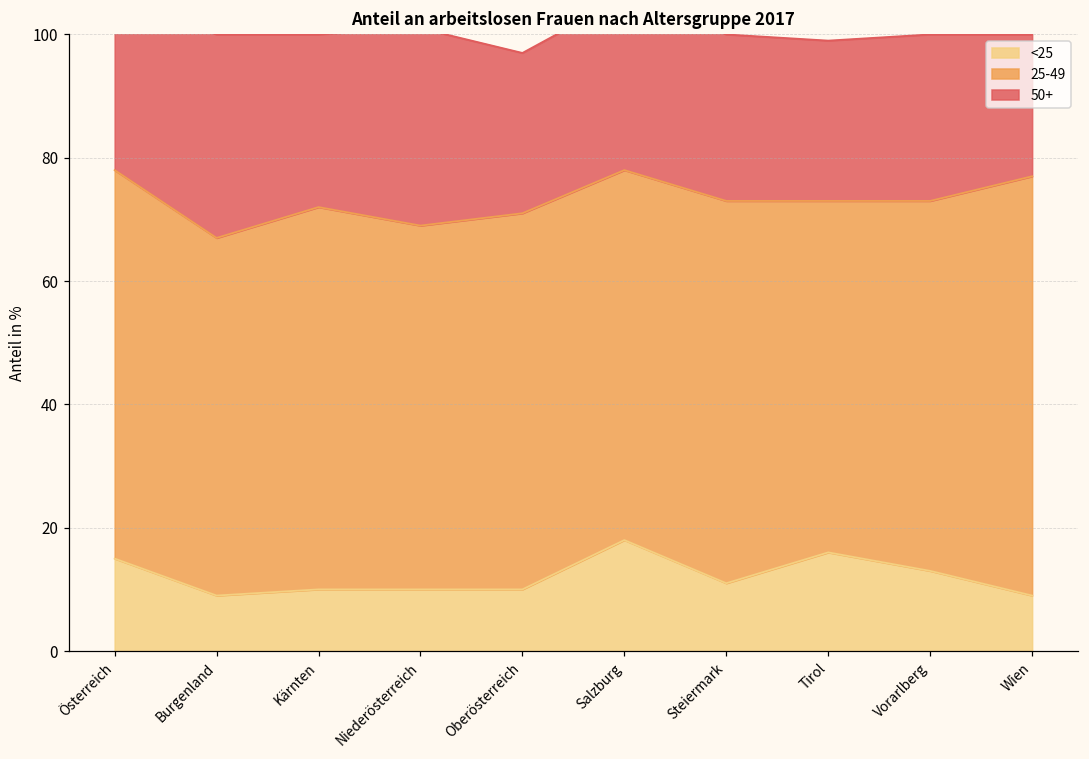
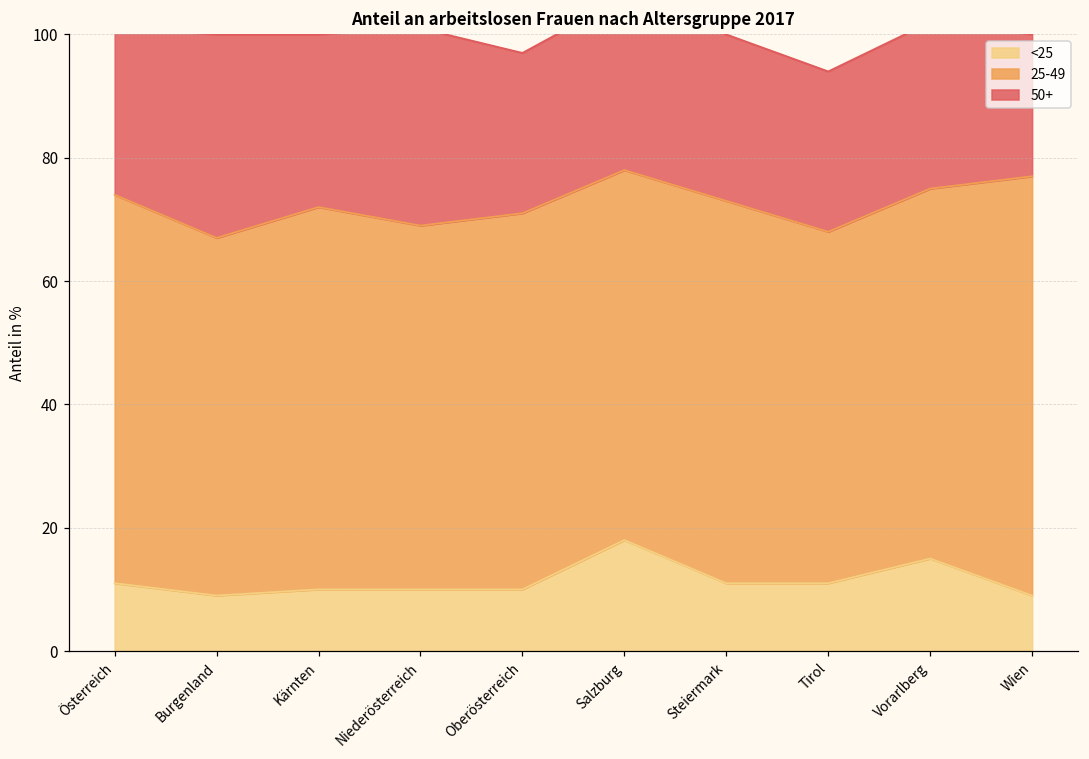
<25, Österreich: 15 -> 11
<25, Tirol: 16 -> 11
<25, Vorarlberg: 13 -> 15
